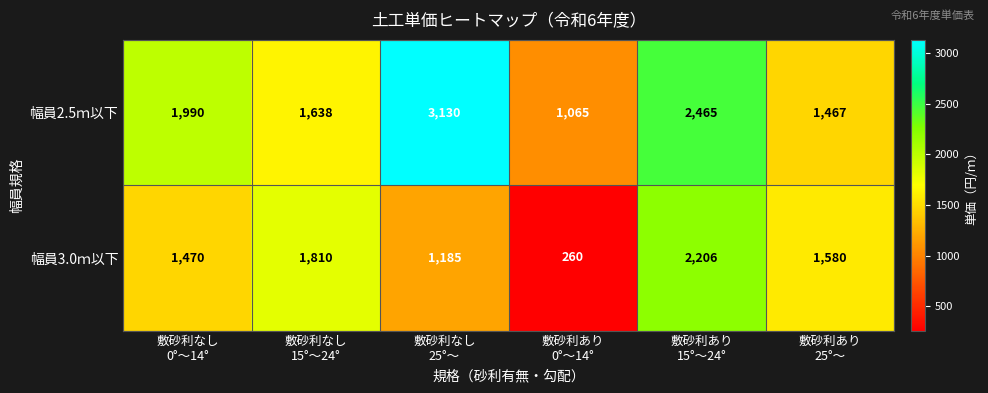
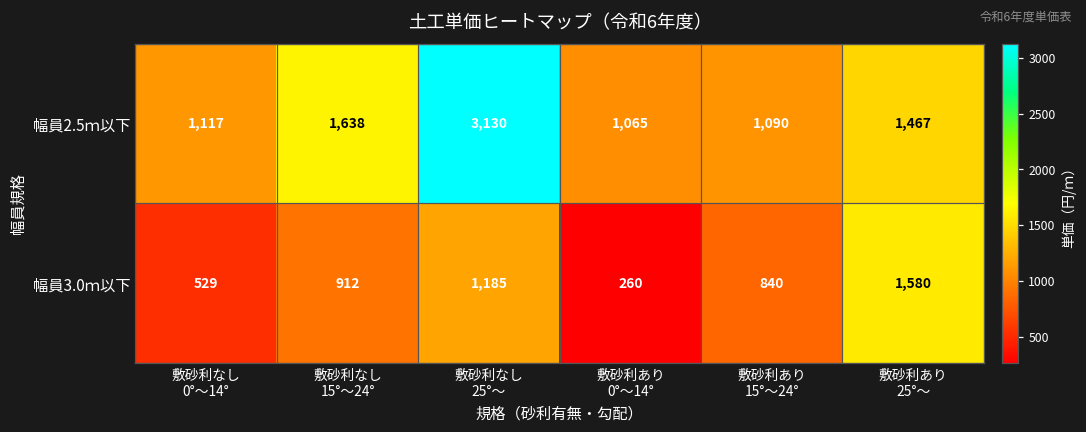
幅員2.5ｍ以下, 敷砂利なし 0°～14°: 1,990 -> 1,117
幅員2.5ｍ以下, 敷砂利あり 15°～24°: 2,465 -> 1,090
幅員3.0ｍ以下, 敷砂利なし 0°～14°: 1,470 -> 529
幅員3.0ｍ以下, 敷砂利なし 15°～24°: 1,810 -> 912
幅員3.0ｍ以下, 敷砂利あり 15°～24°: 2,206 -> 840
